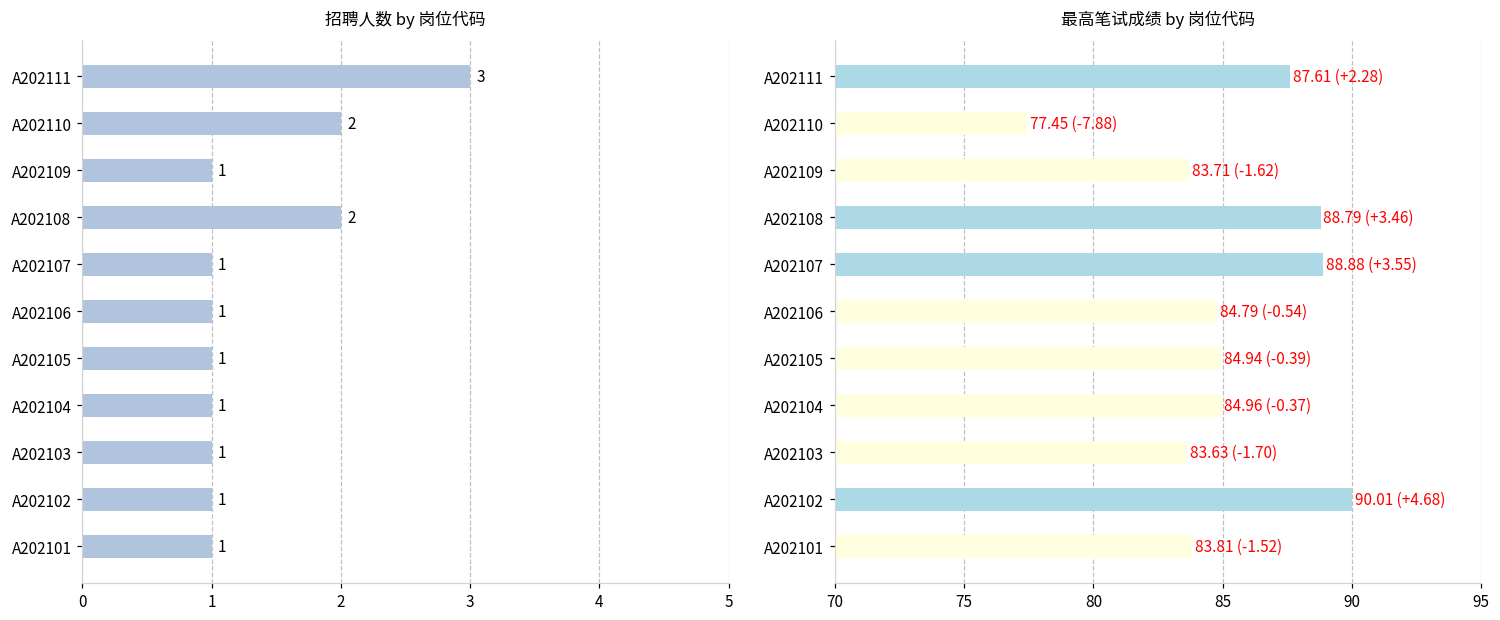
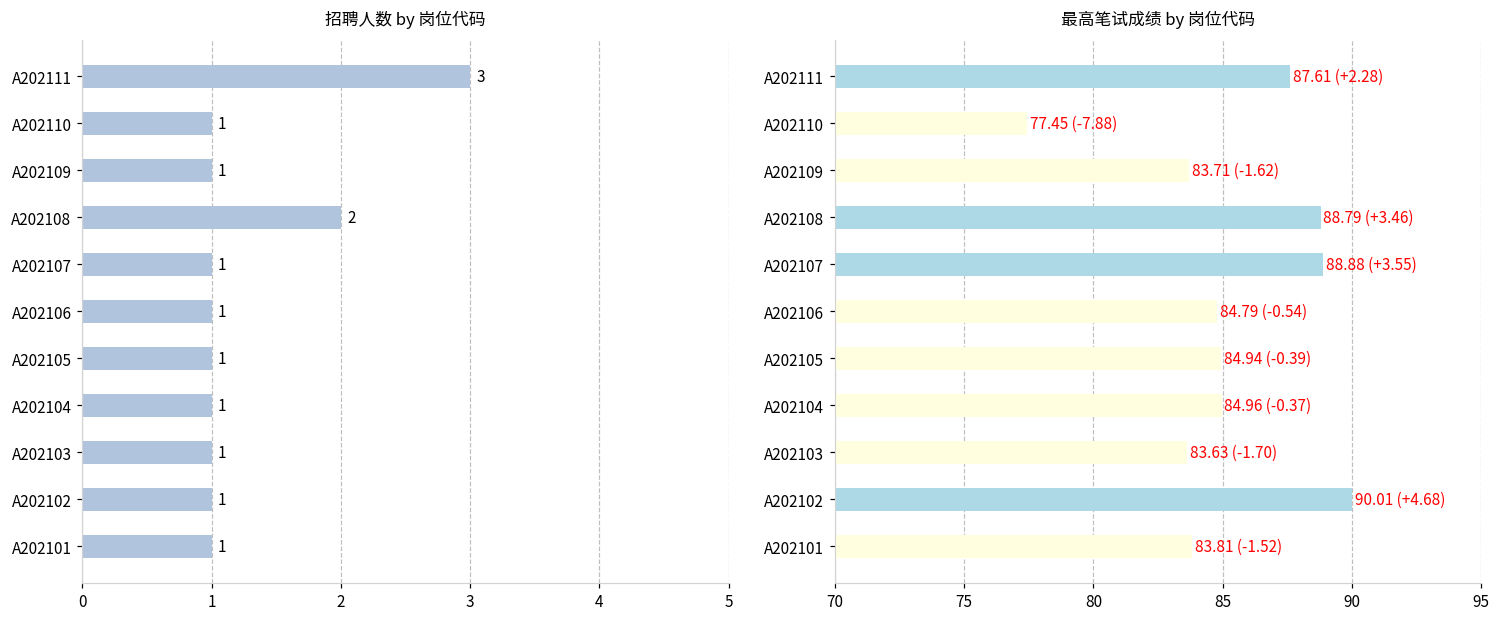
招聘人数 by 岗位代码, A202110: 2 -> 1
